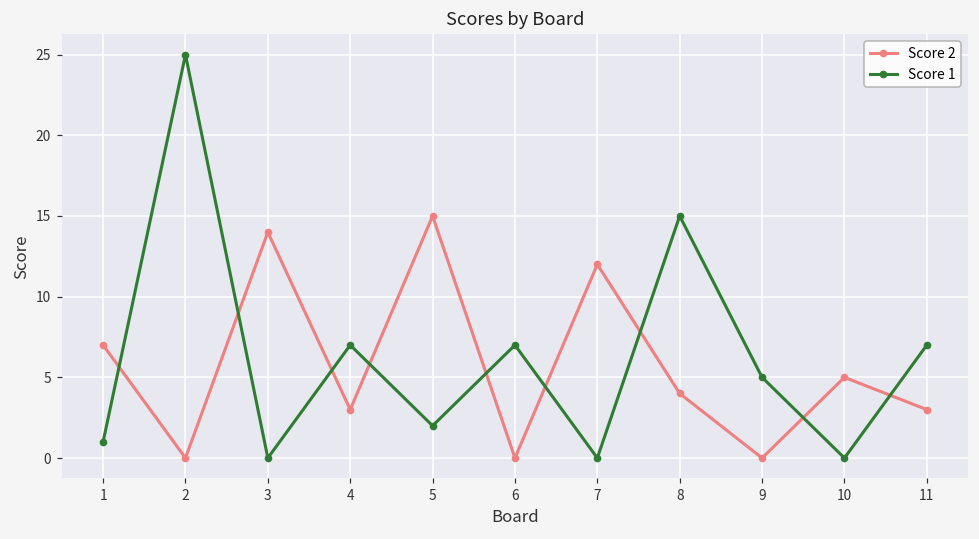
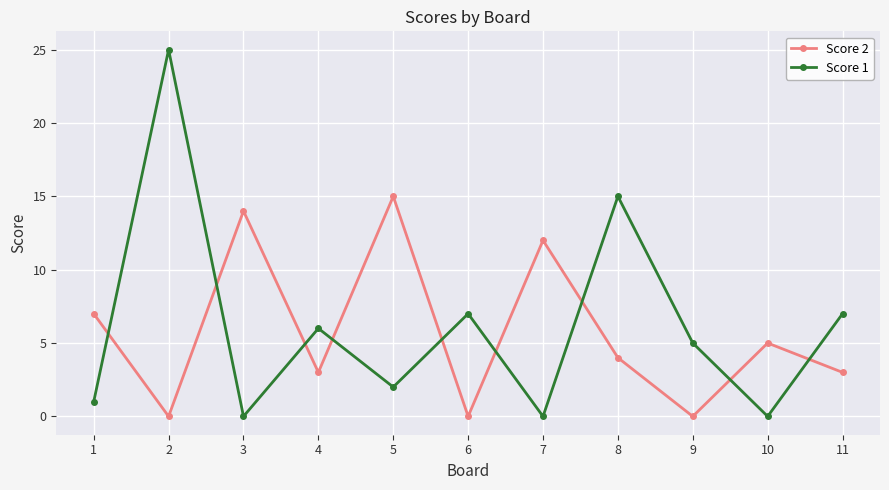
Score 1, 4: 7 -> 6
